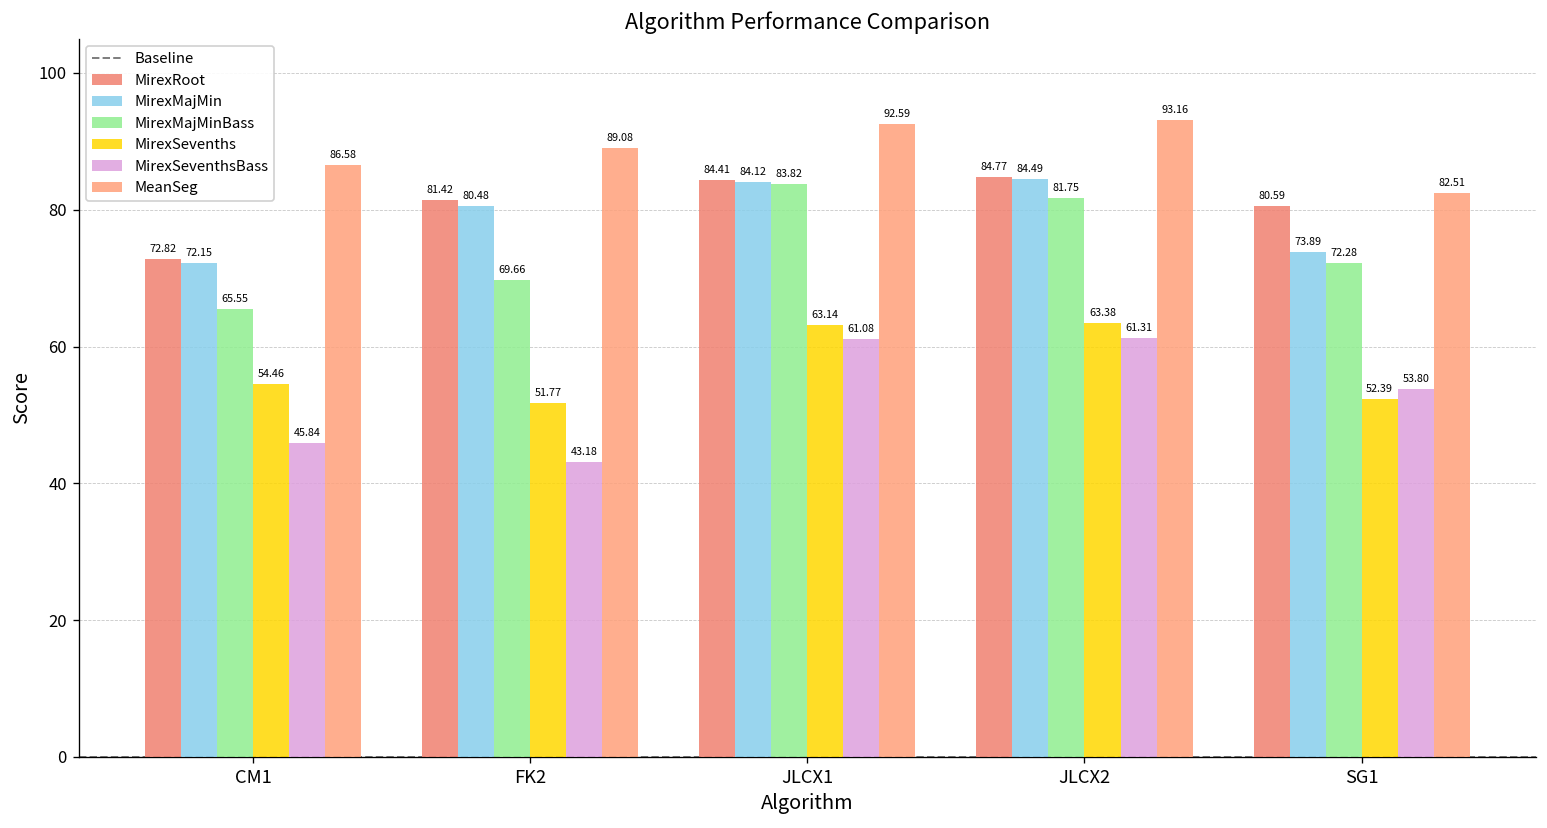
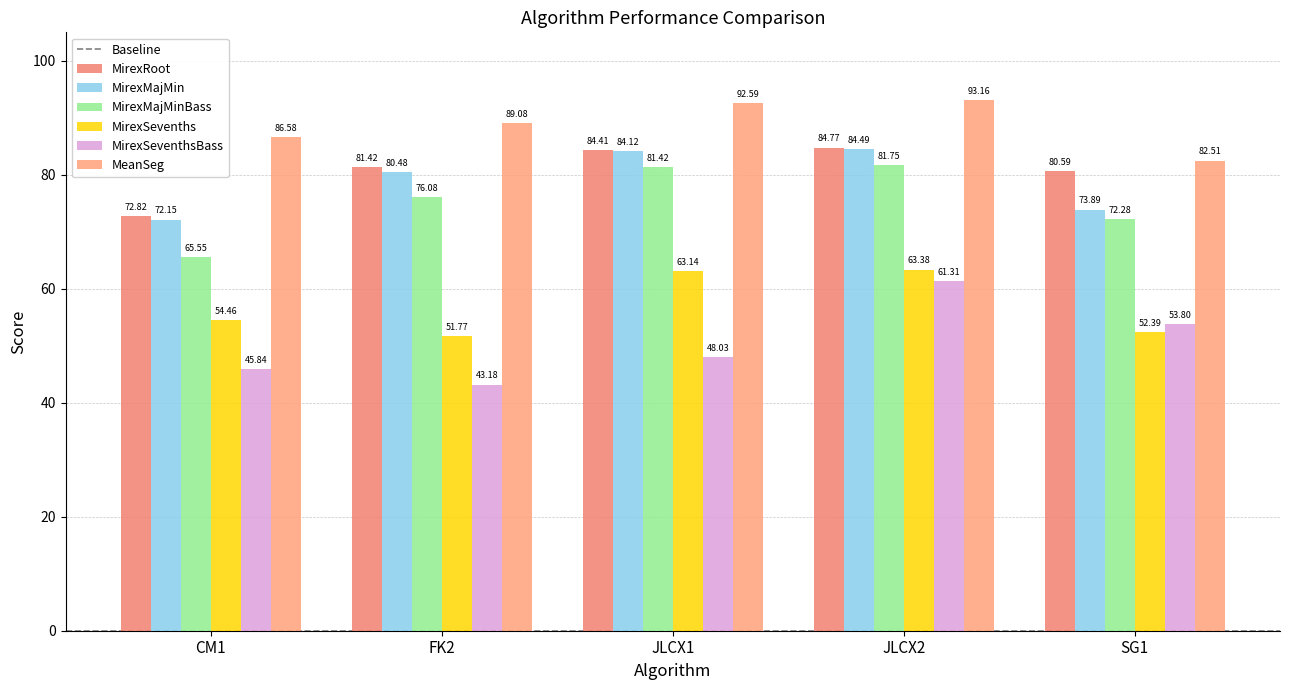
MirexMajMinBass, FK2: 69.66 -> 76.08
MirexMajMinBass, JLCX1: 83.82 -> 81.42
MirexSeventhsBass, JLCX1: 61.08 -> 48.03
